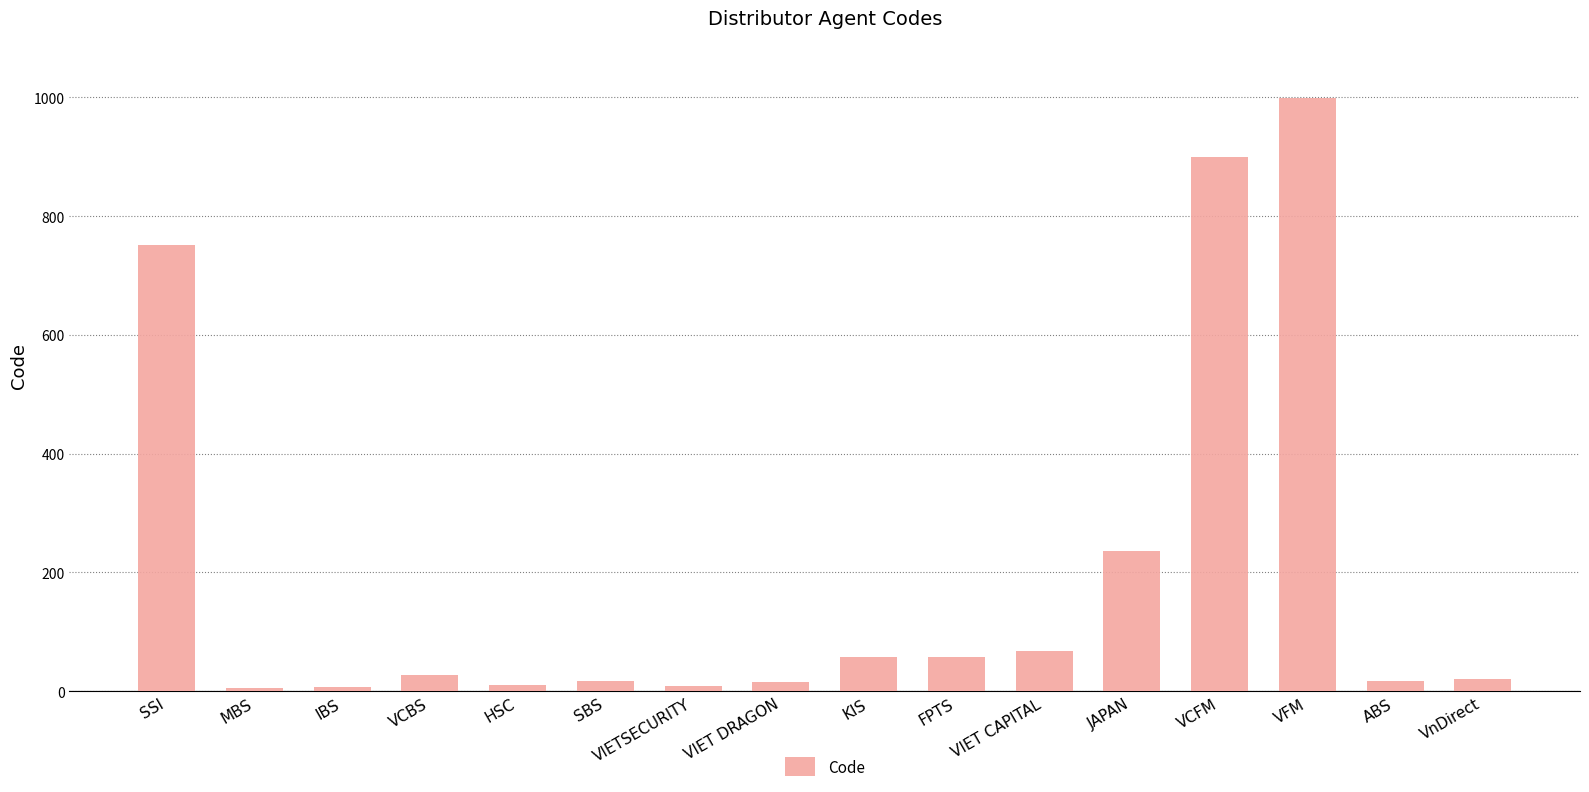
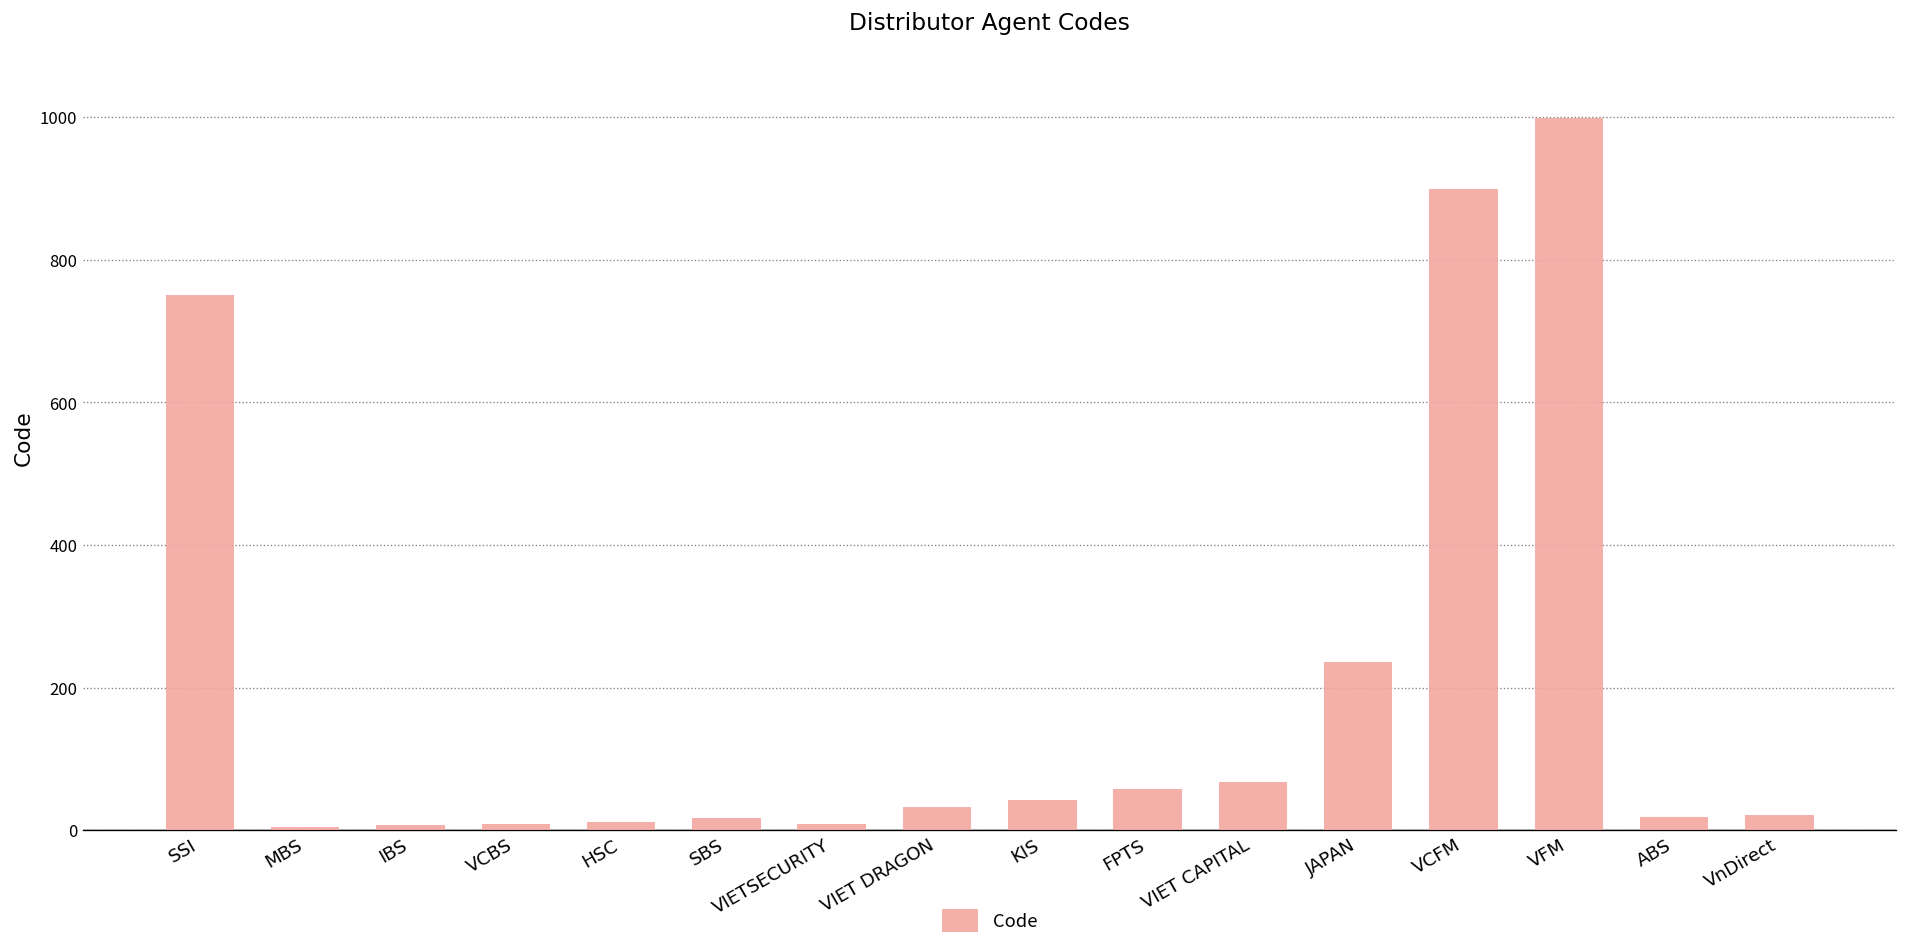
VCBS: 30 -> 10
VIET DRAGON: 20 -> 30
KIS: 60 -> 40
